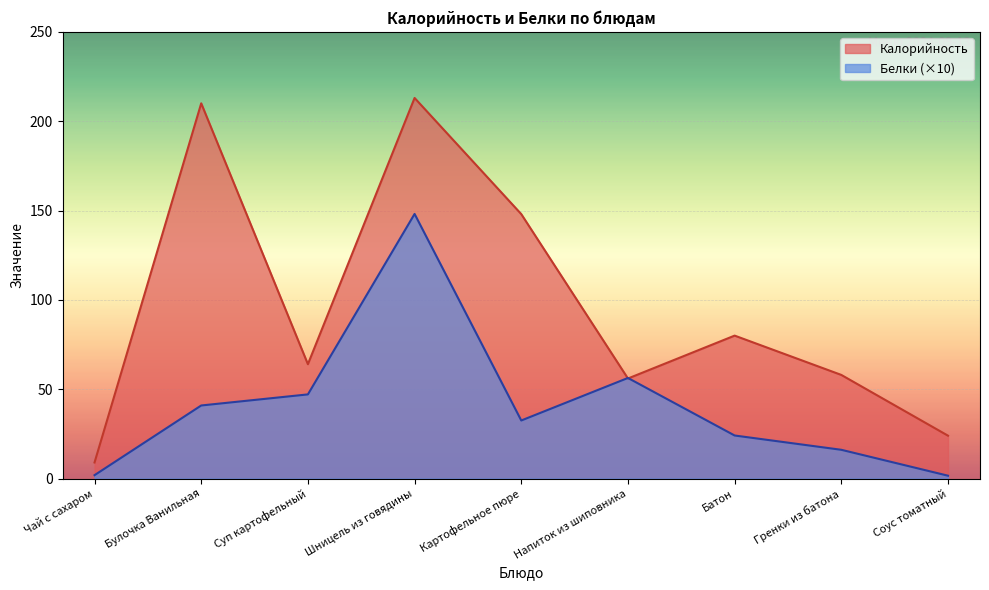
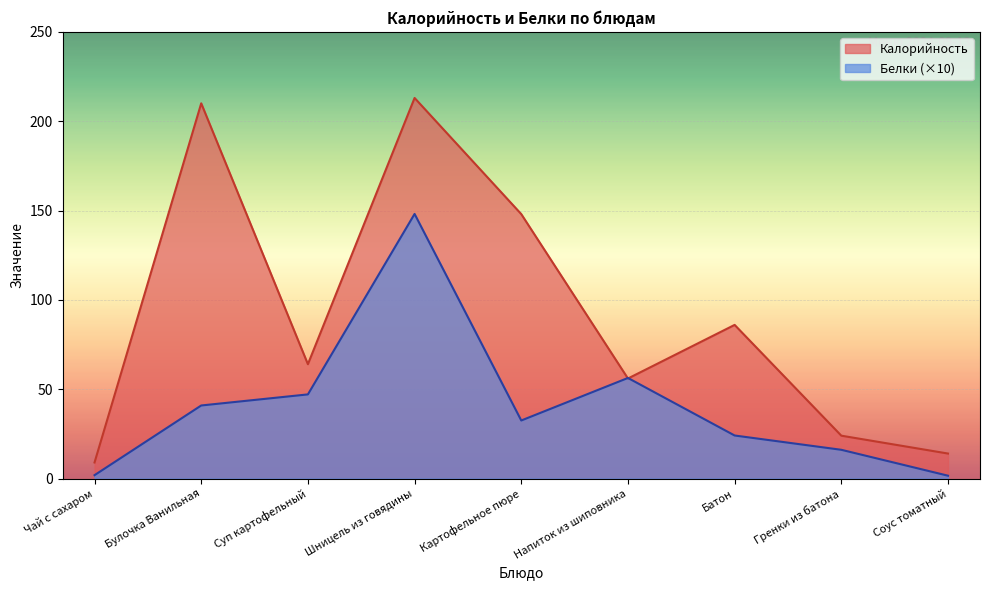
Калорийность, Батон: 80 -> 86
Калорийность, Гренки из батона: 58 -> 24
Калорийность, Соус томатный: 24 -> 14
